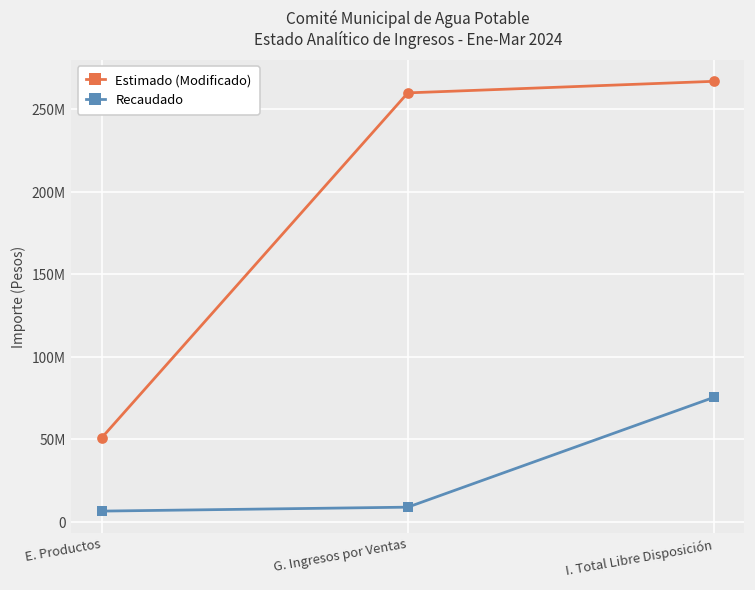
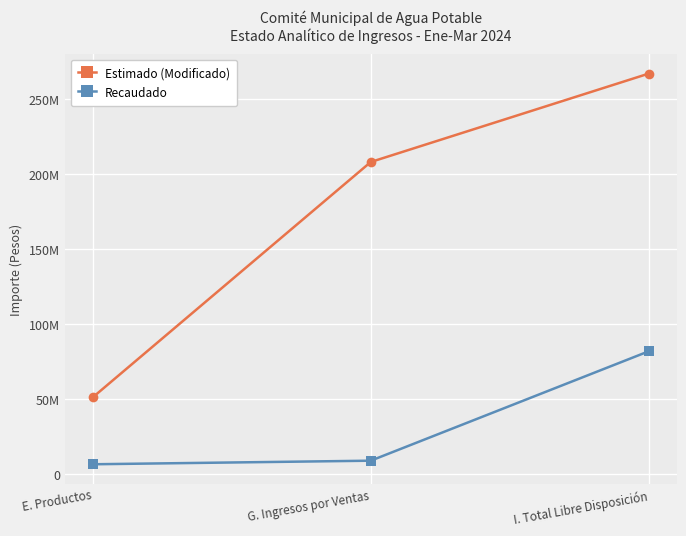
Estimado (Modificado), G. Ingresos por Ventas: 260000000 -> 208000000
Recaudado, I. Total Libre Disposición: 75000000 -> 82000000
